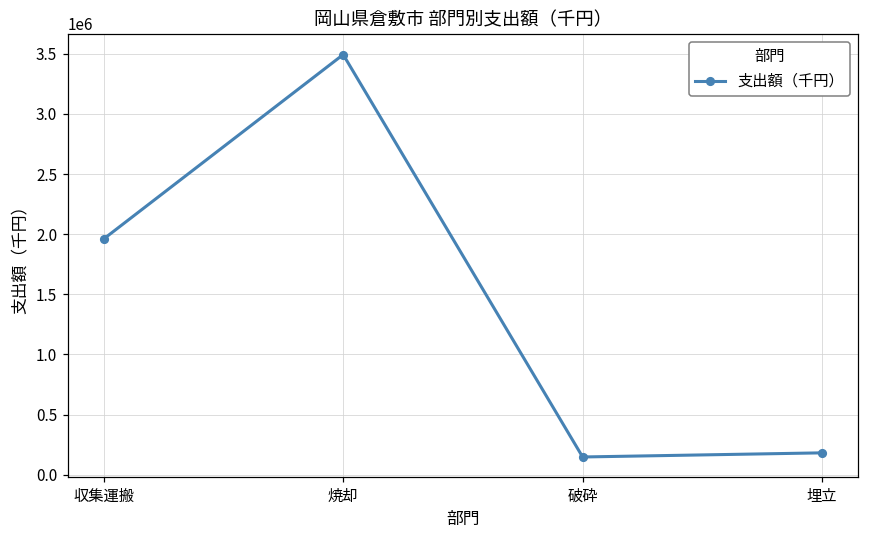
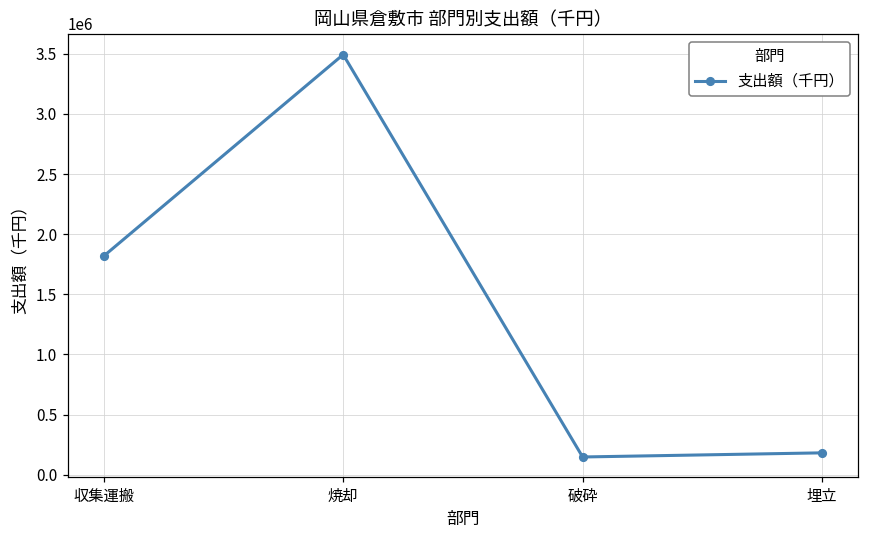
収集運搬: 1960000 -> 1820000
